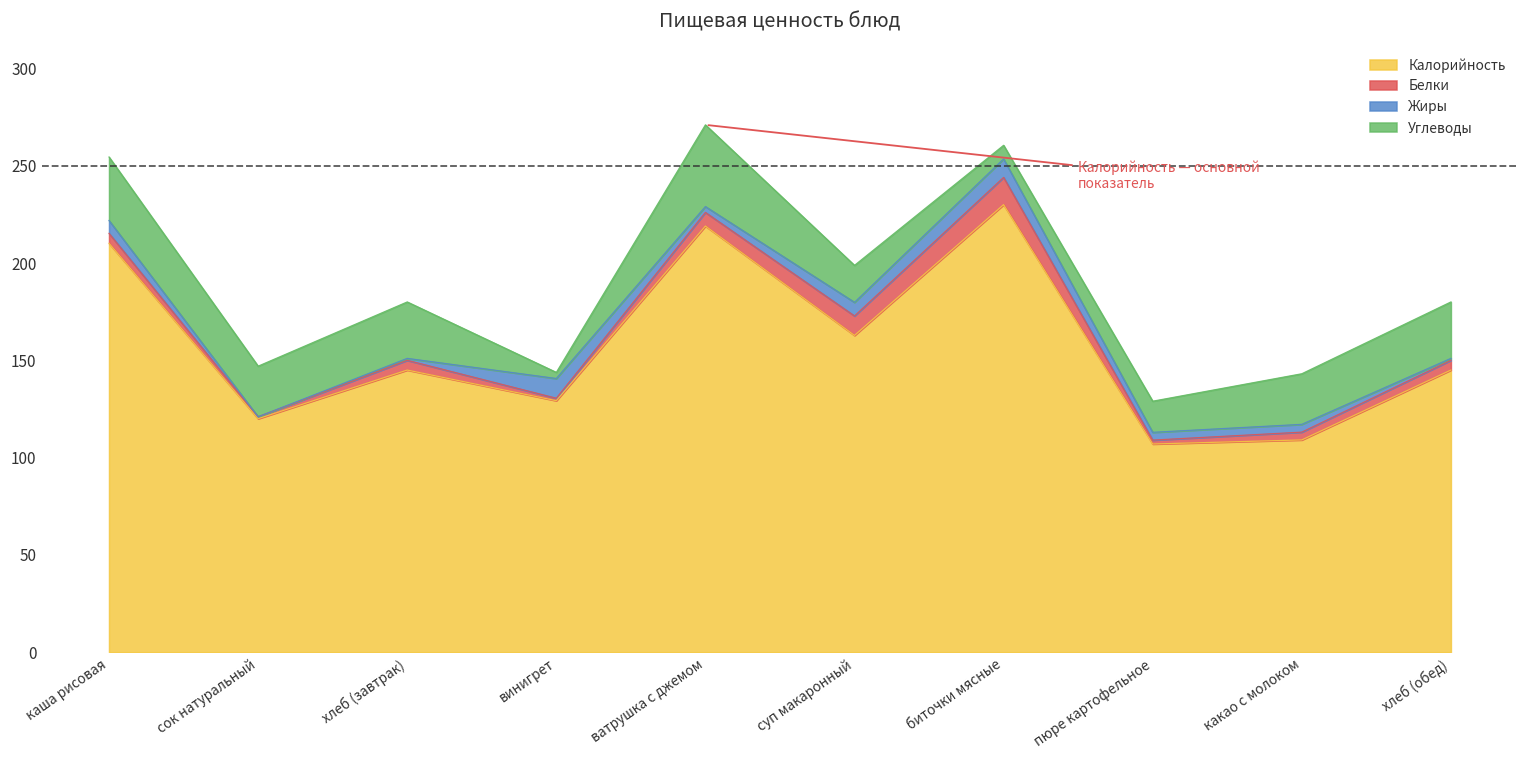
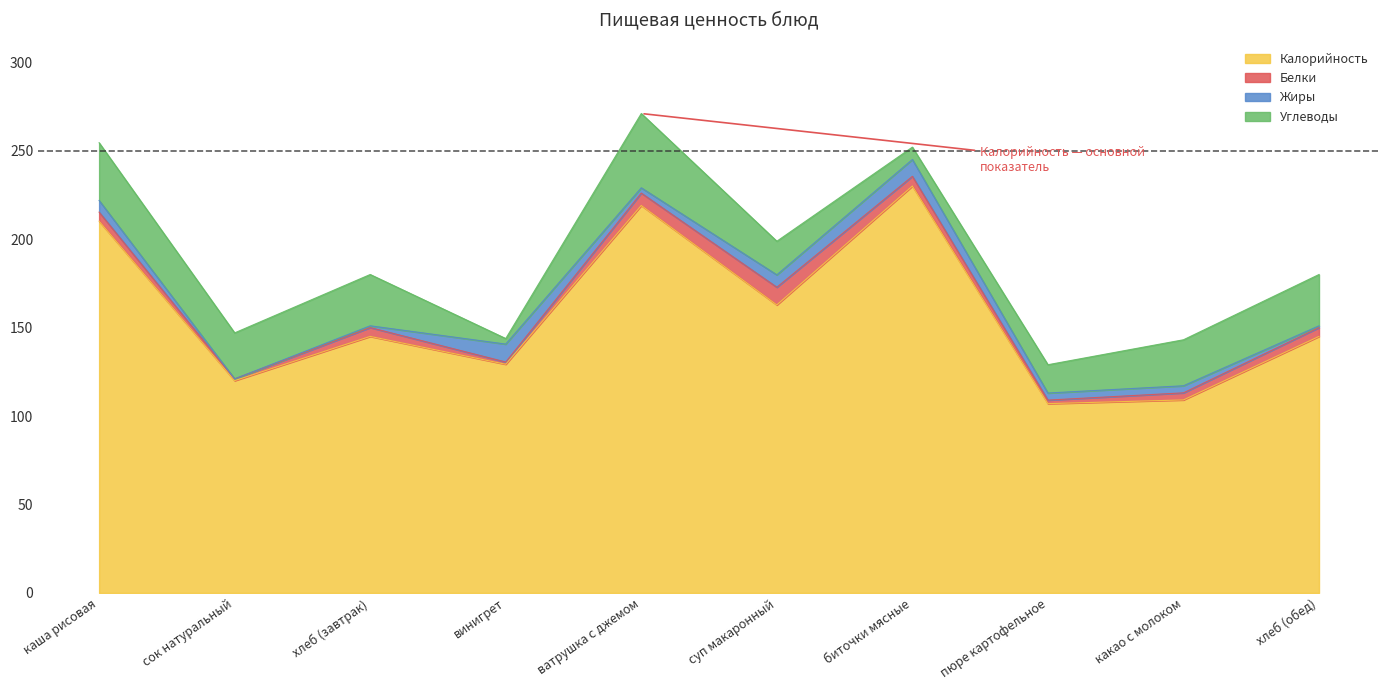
Белки, биточки мясные: 14 -> 6
